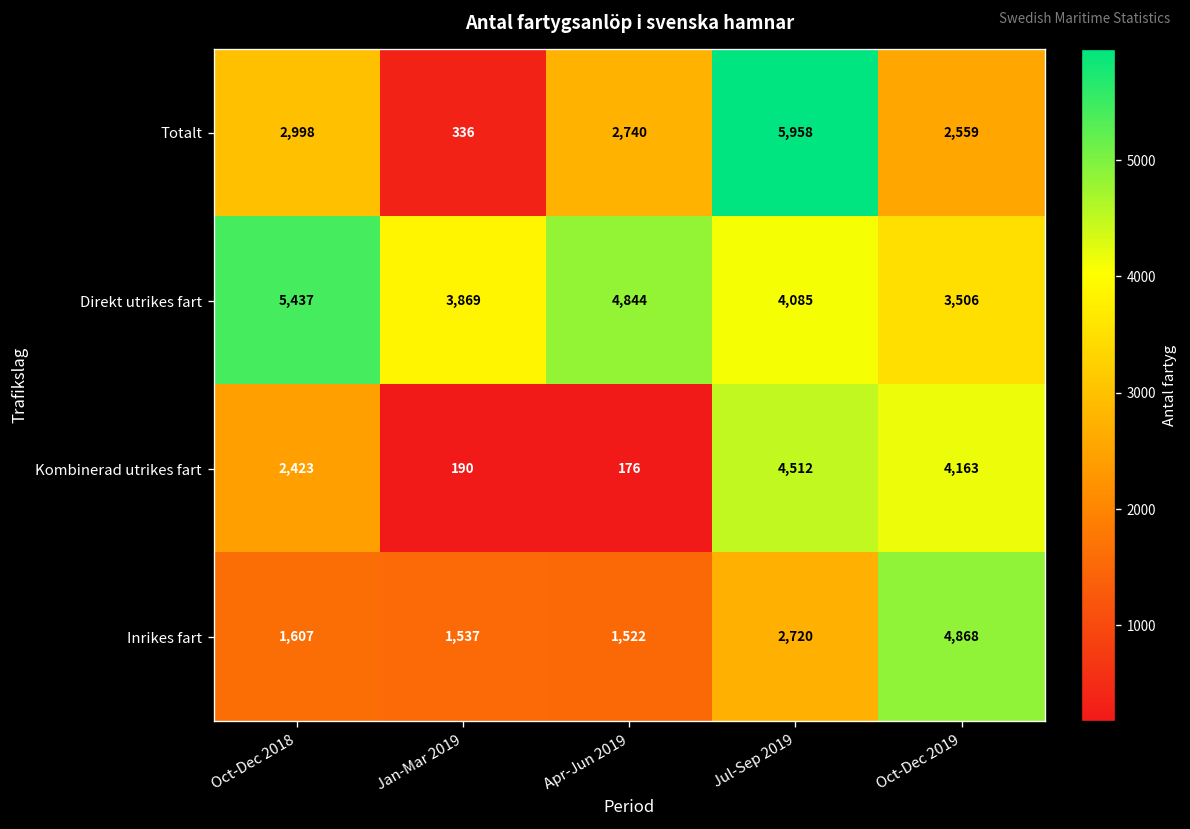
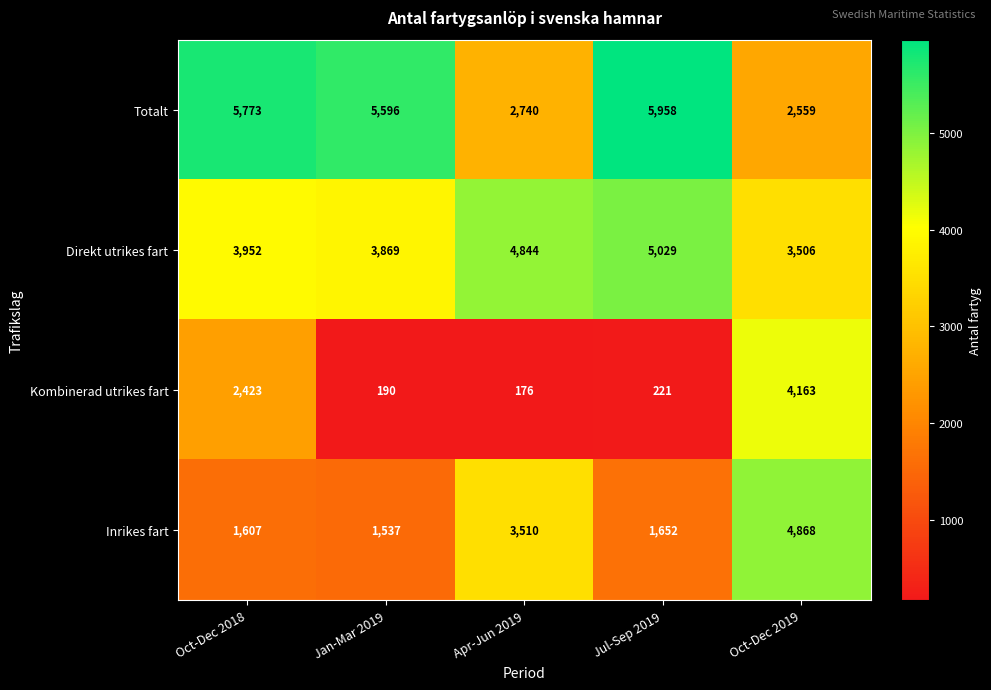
Totalt, Oct-Dec 2018: 2,998 -> 5,773
Totalt, Jan-Mar 2019: 336 -> 5,596
Direkt utrikes fart, Oct-Dec 2018: 5,437 -> 3,952
Direkt utrikes fart, Jul-Sep 2019: 4,085 -> 5,029
Kombinerad utrikes fart, Jul-Sep 2019: 4,512 -> 221
Inrikes fart, Apr-Jun 2019: 1,522 -> 3,510
Inrikes fart, Jul-Sep 2019: 2,720 -> 1,652
